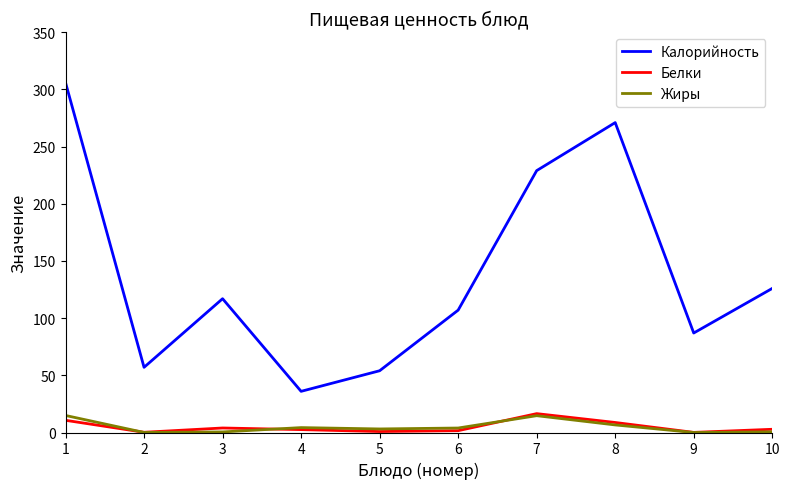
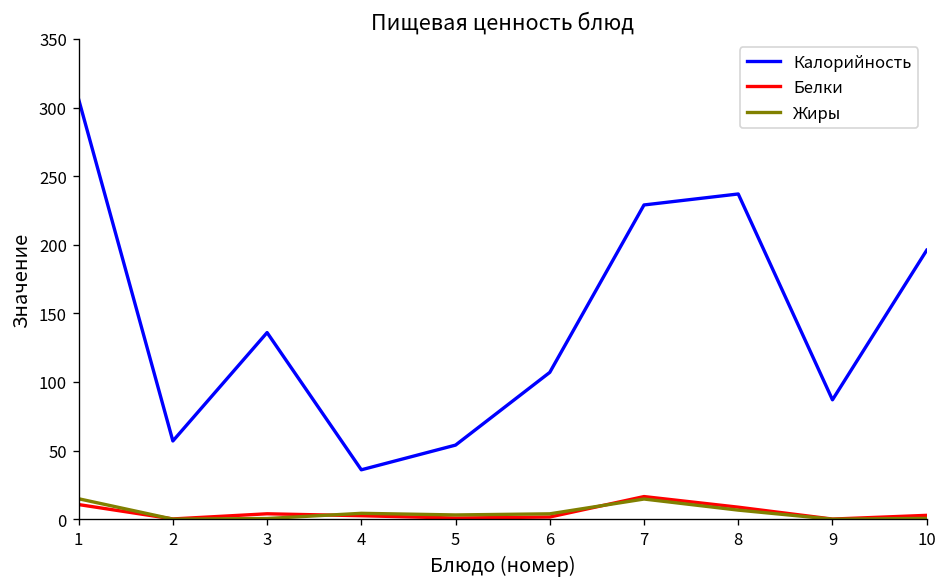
Калорийность, 3: 117 -> 136
Калорийность, 8: 271 -> 237
Калорийность, 10: 126 -> 196
